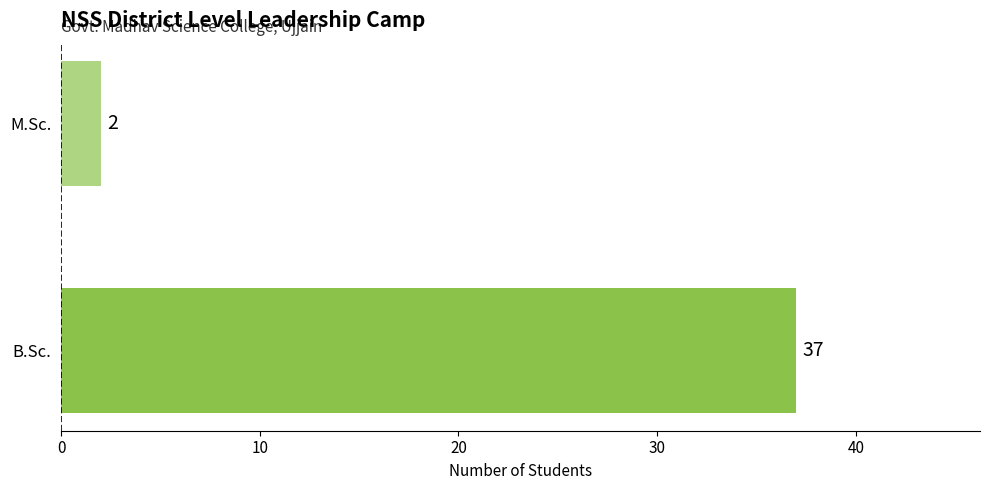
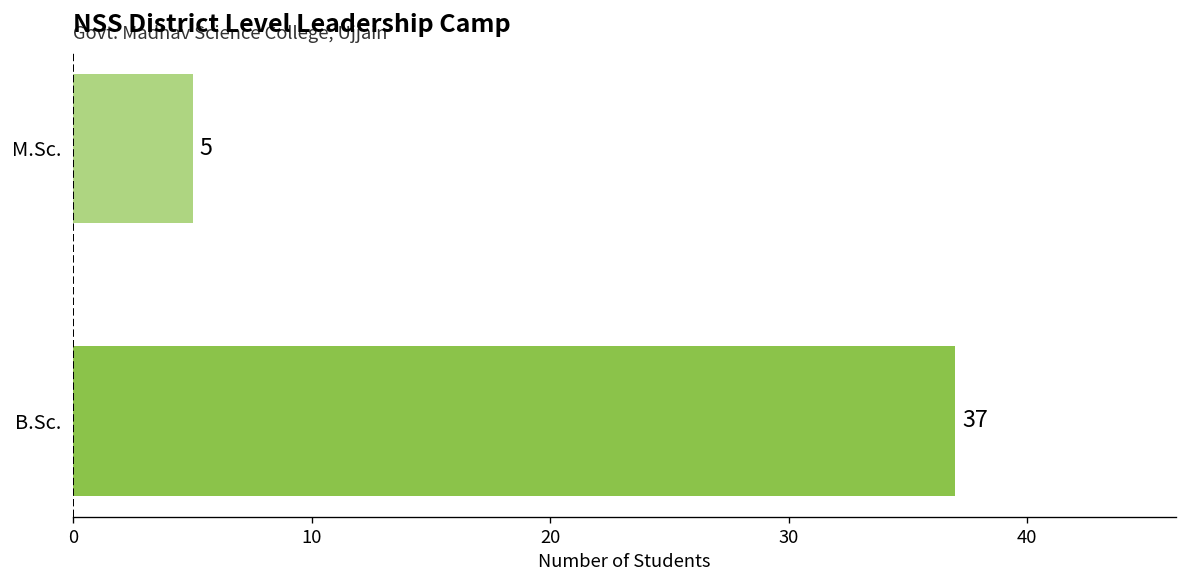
M.Sc.: 2 -> 5
